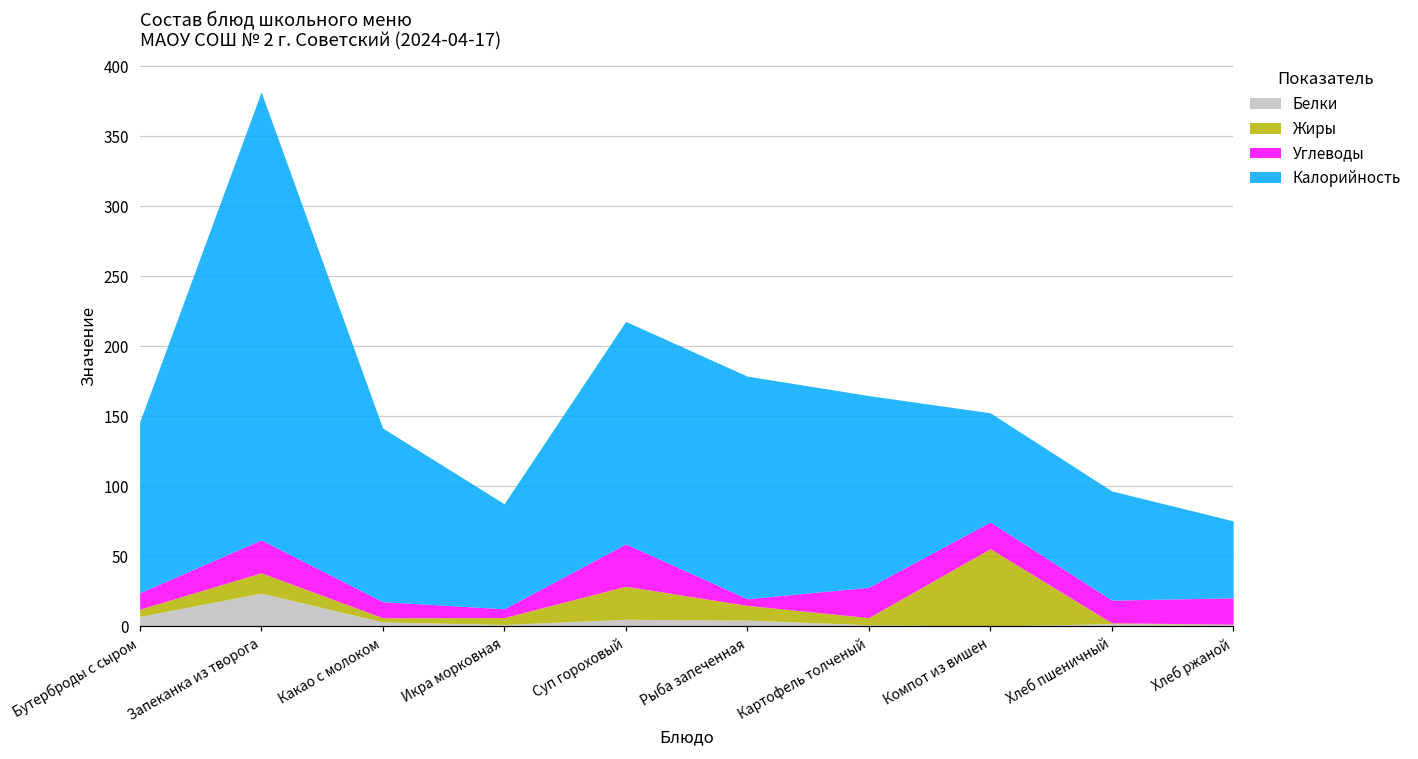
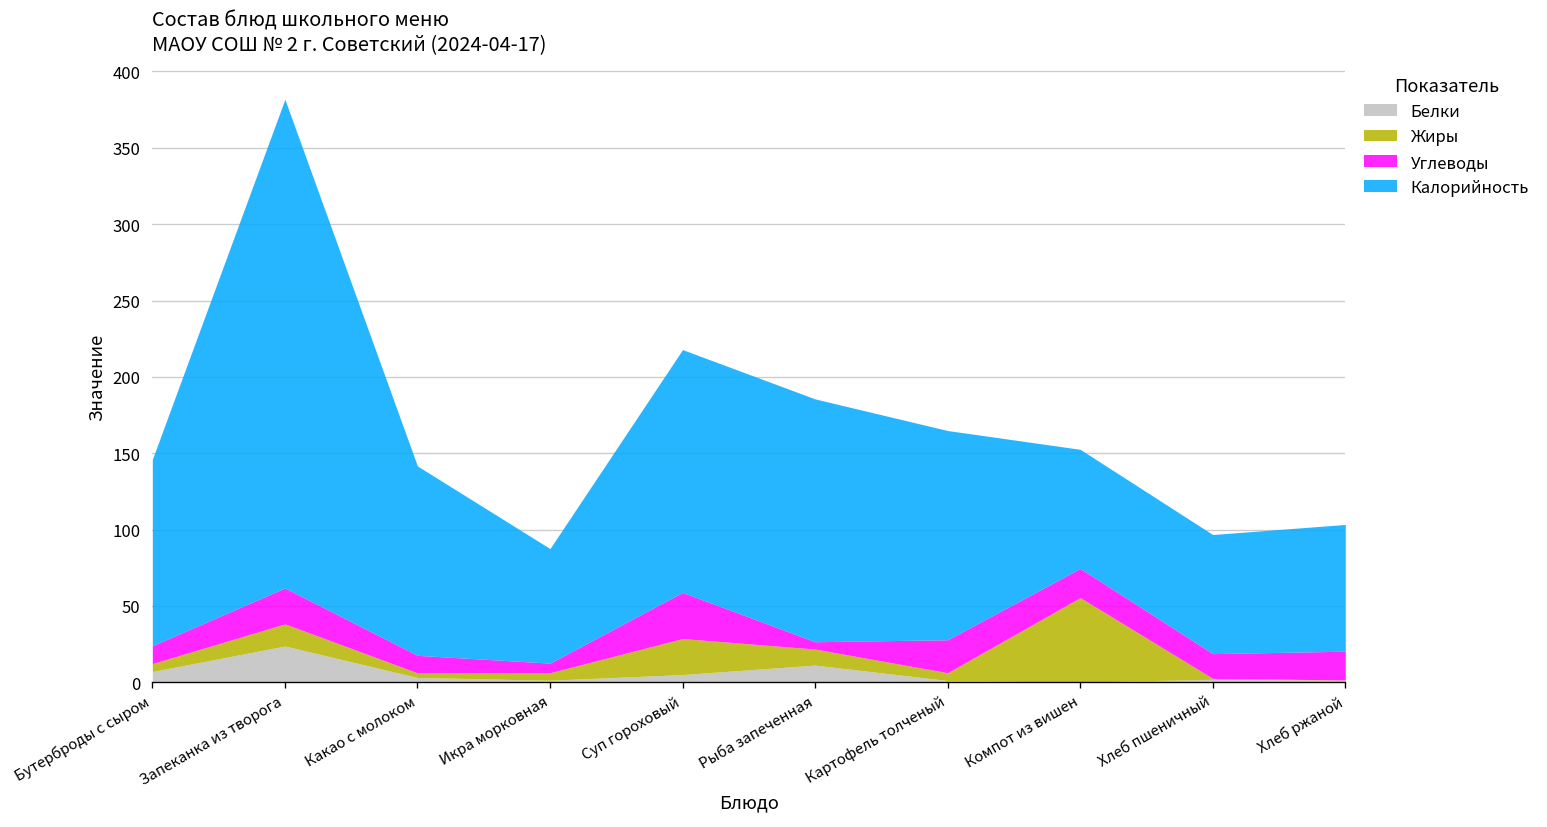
Белки, Рыба запеченная: 5 -> 11
Калорийность, Хлеб ржаной: 55 -> 83
